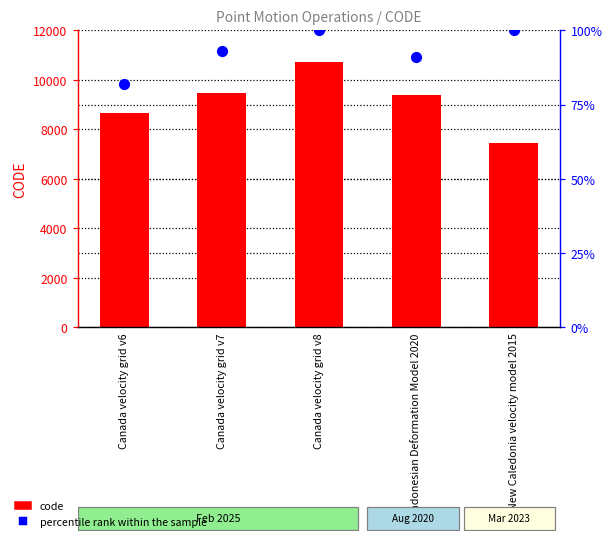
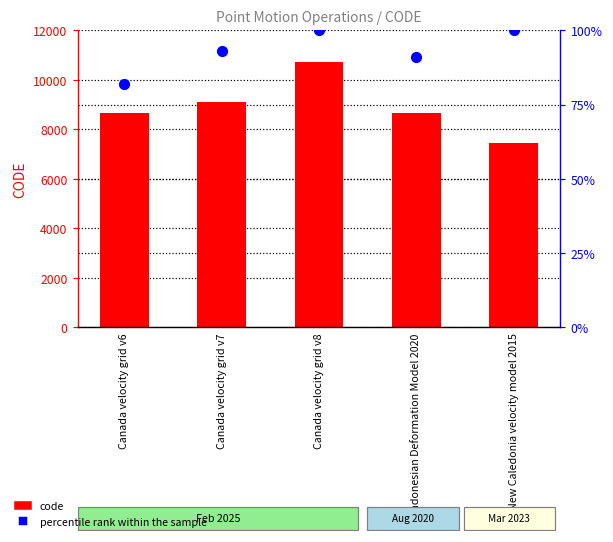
code, Canada velocity grid v7: 9500 -> 9100
code, Indonesian Deformation Model 2020: 9400 -> 8700
